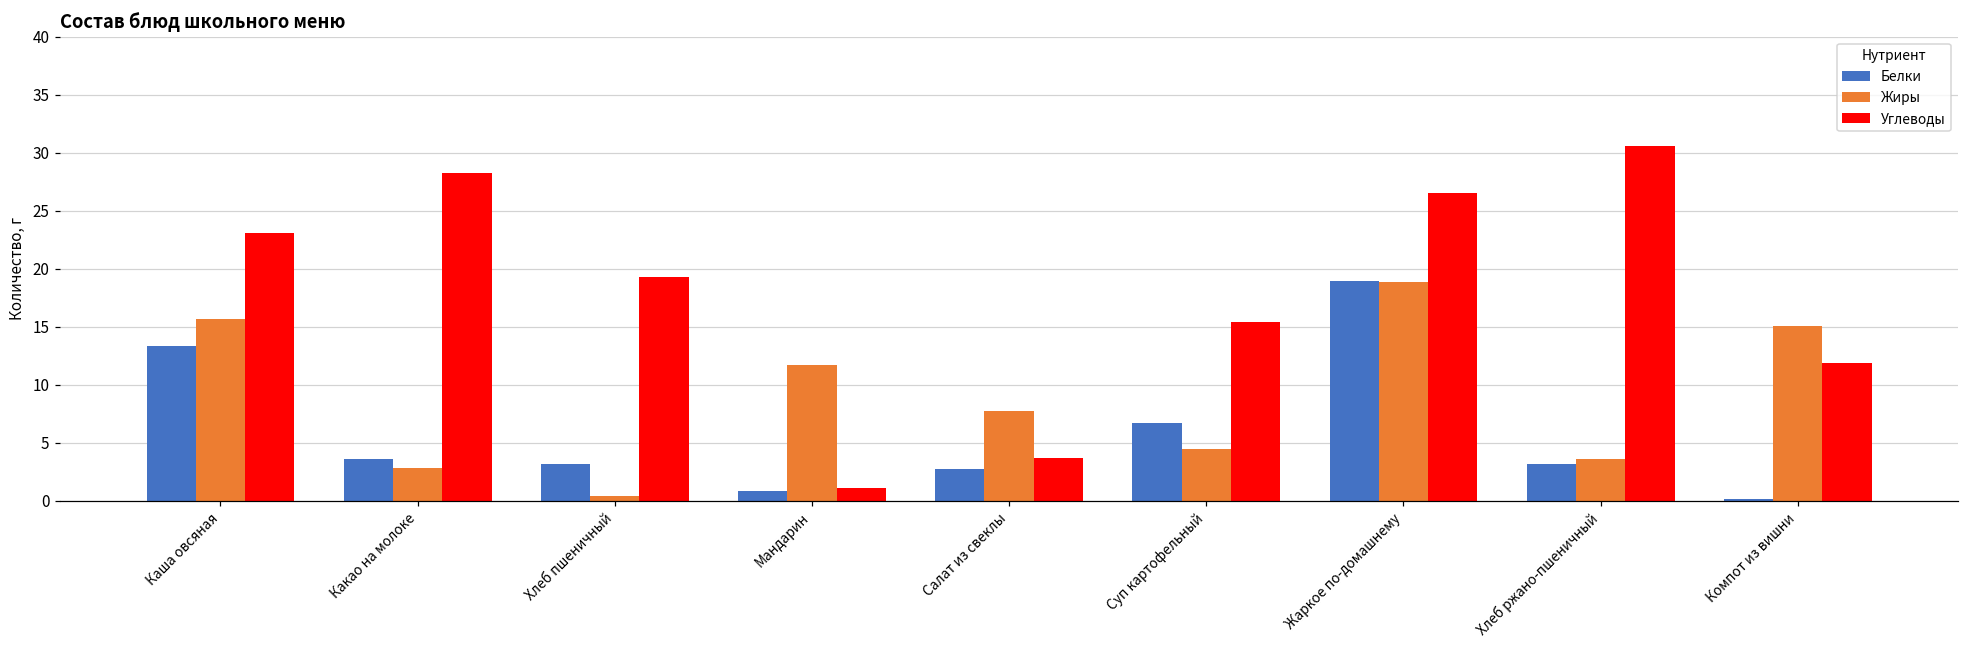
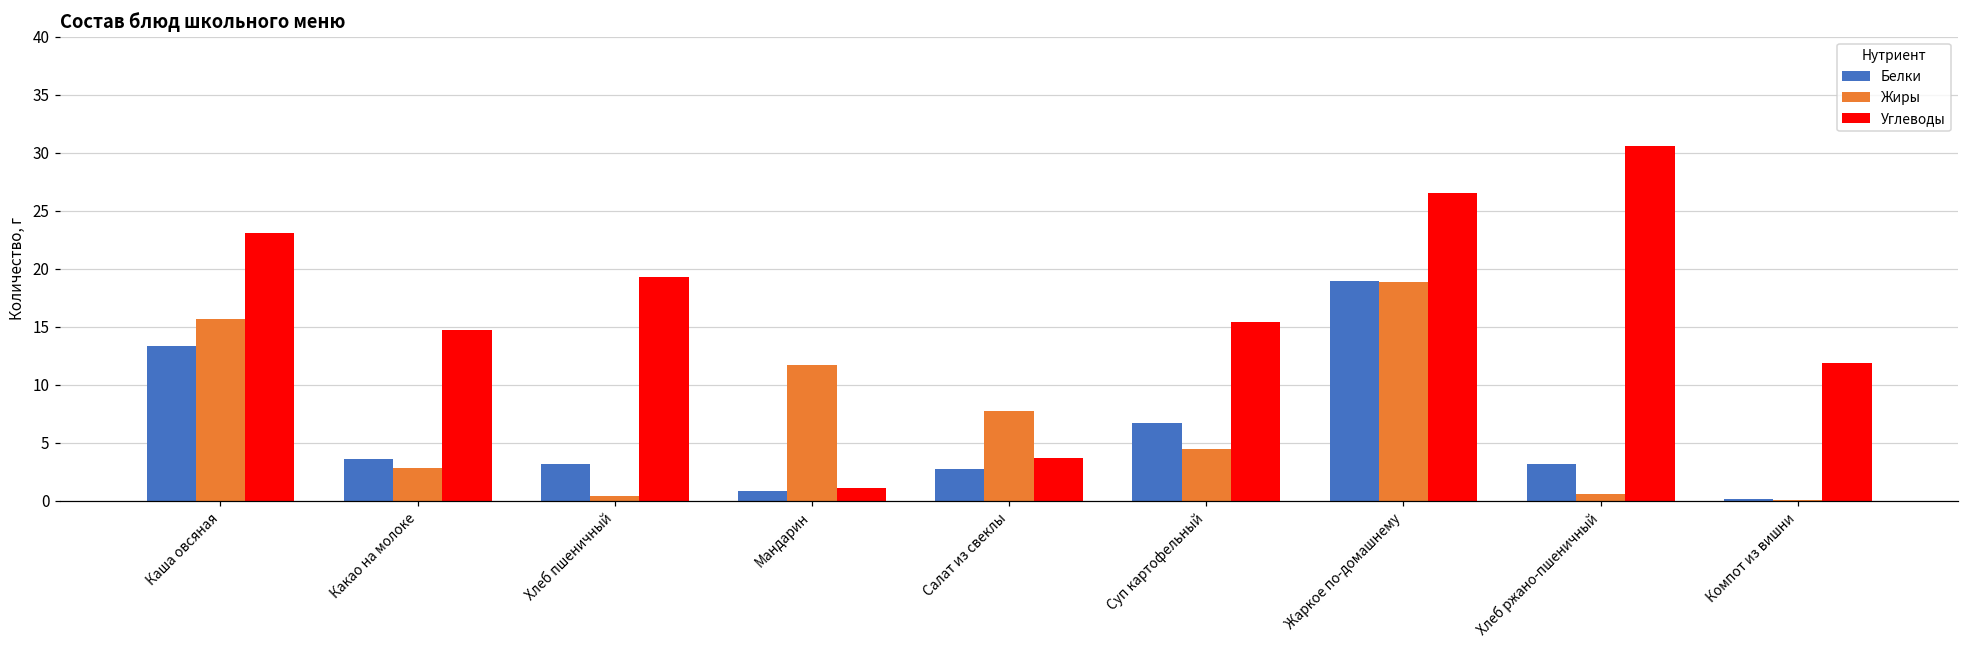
Углеводы, Какао на молоке: 28.3 -> 14.7
Жиры, Хлеб ржано-пшеничный: 3.6 -> 0.6
Жиры, Компот из вишни: 15.1 -> 0.0
